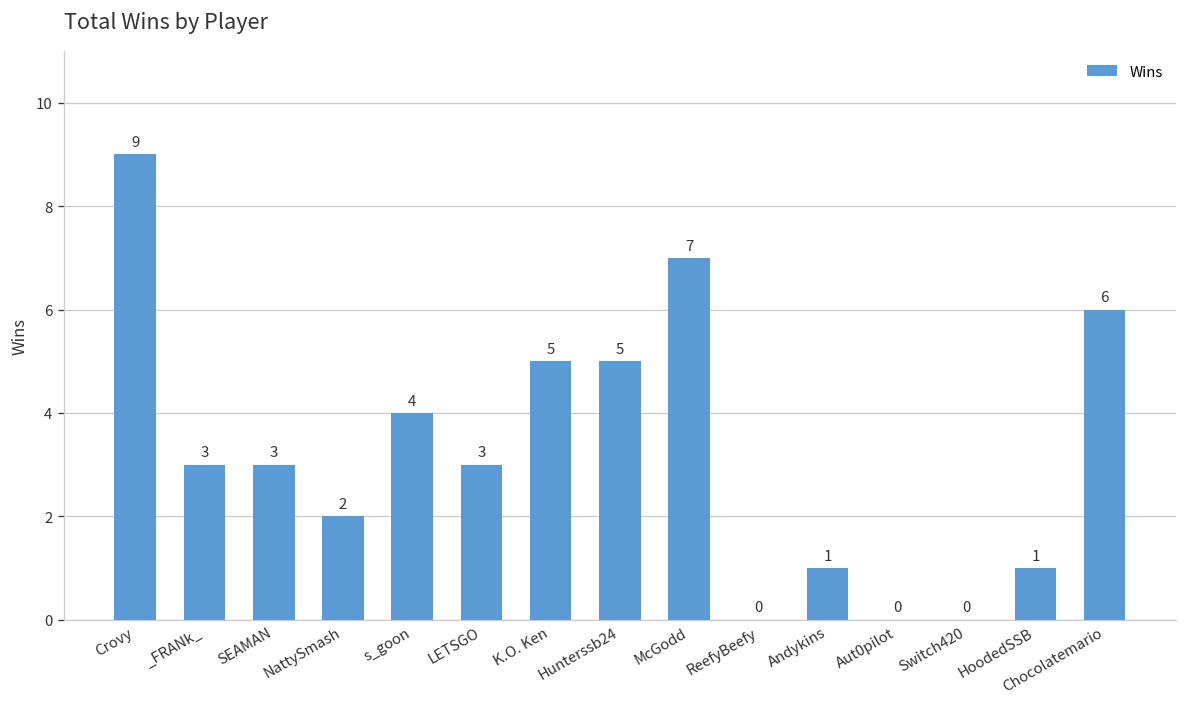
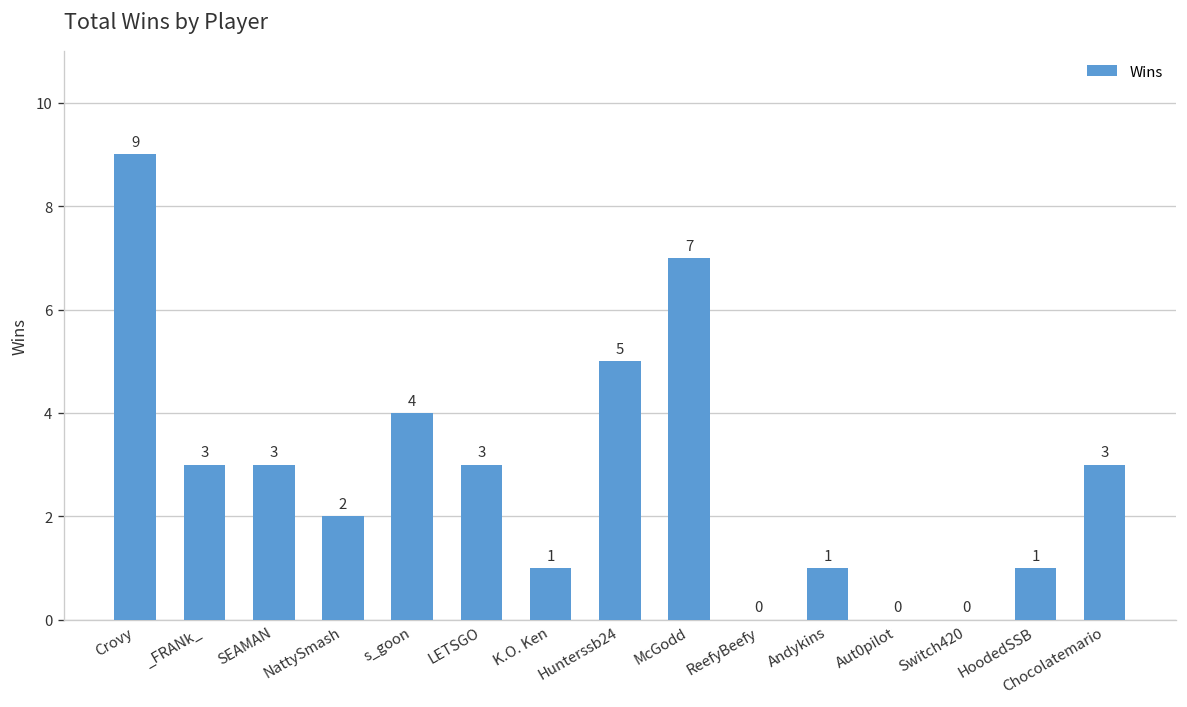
K.O. Ken: 5 -> 1
Chocolatemario: 6 -> 3
